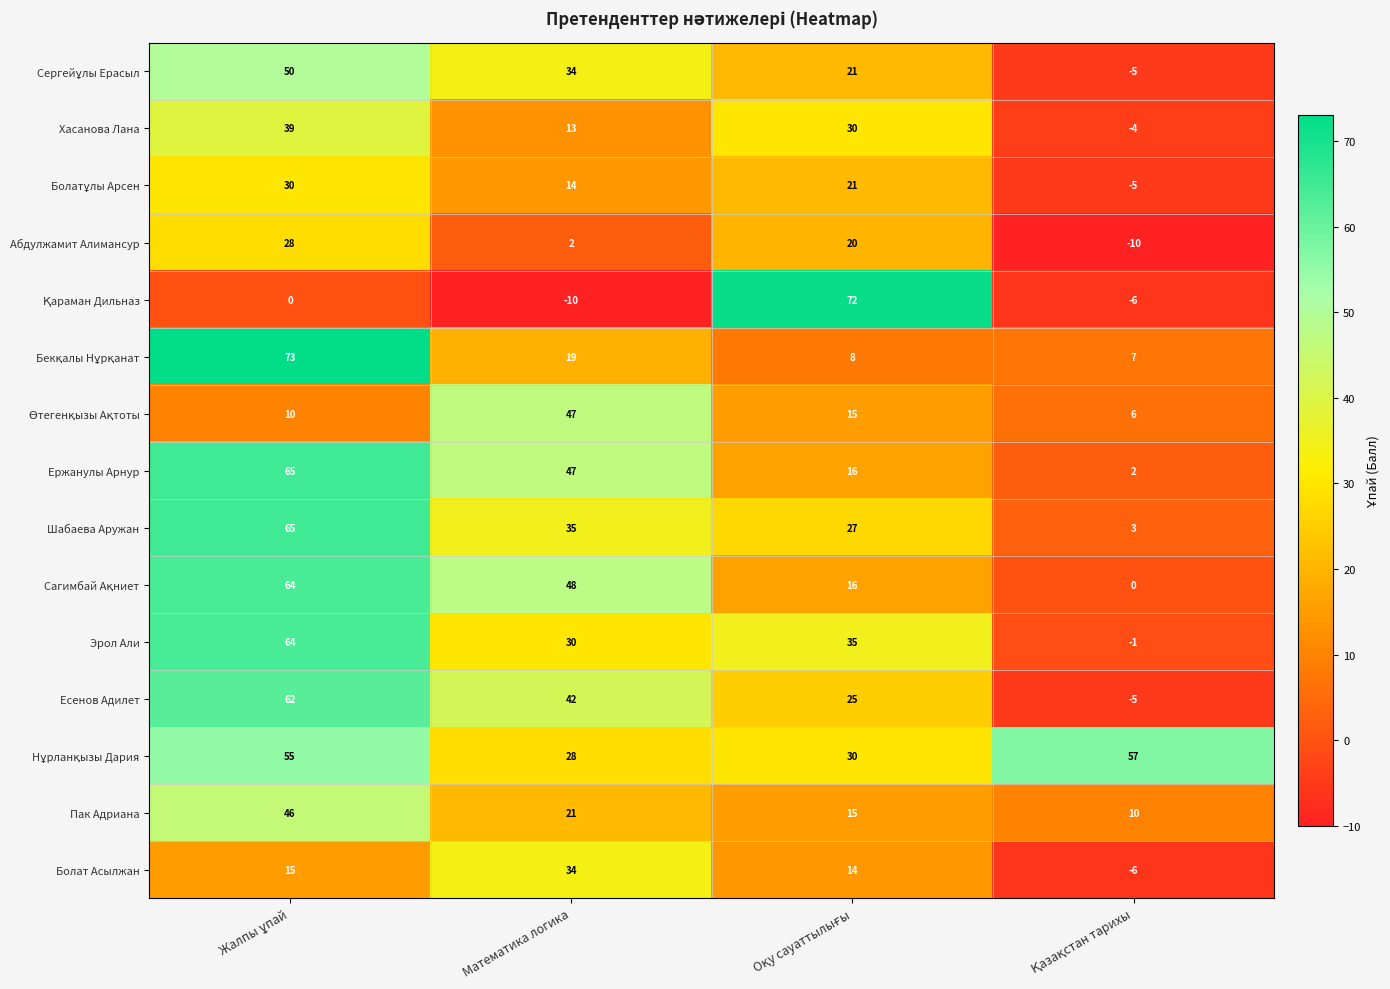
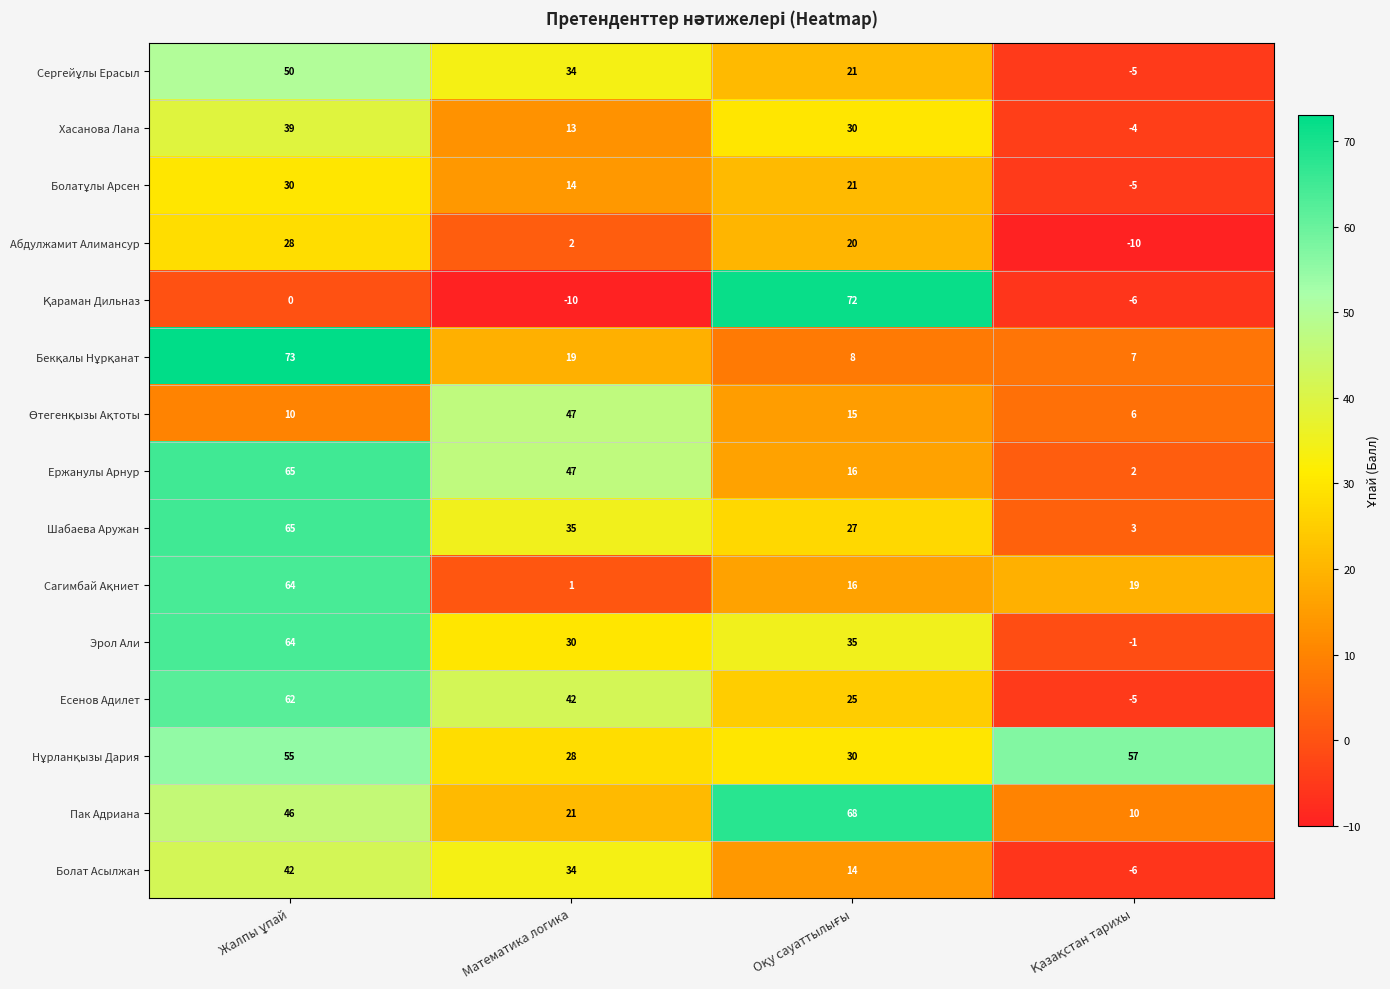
Сагимбай Ақниет, Математика логика: 48 -> 1
Сагимбай Ақниет, Қазақстан тарихы: 0 -> 19
Пак Адриана, Оқу сауаттылығы: 15 -> 68
Болат Асылжан, Жалпы ұпай: 15 -> 42
